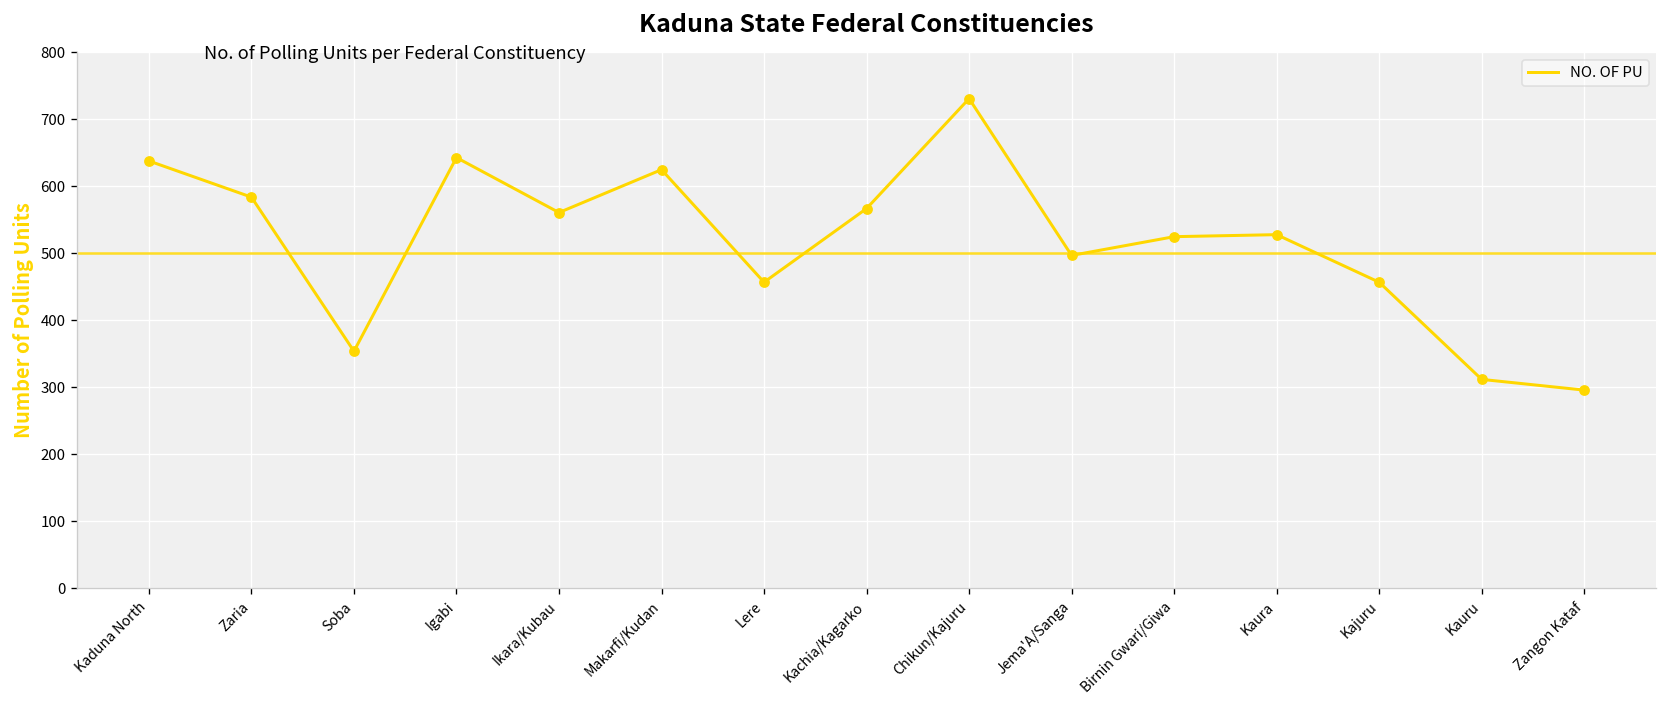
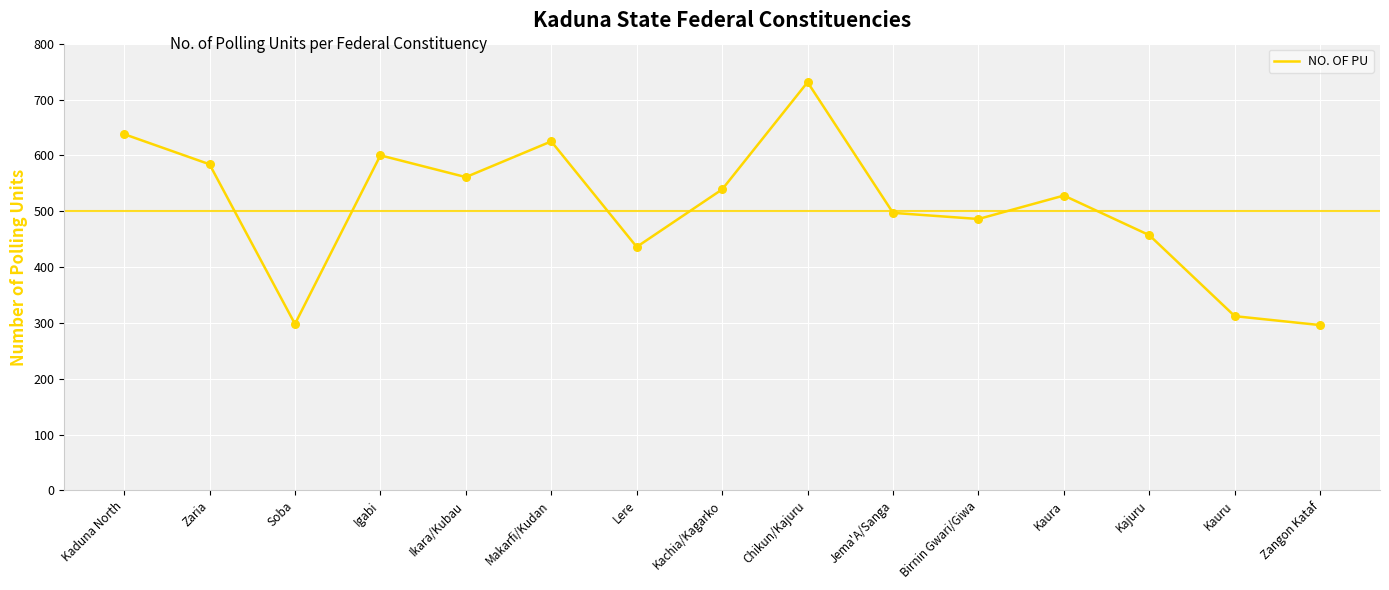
Soba: 350 -> 300
Igabi: 640 -> 600
Lere: 460 -> 440
Kachia/Kagarko: 570 -> 540
Birnin Gwari/Giwa: 530 -> 490
